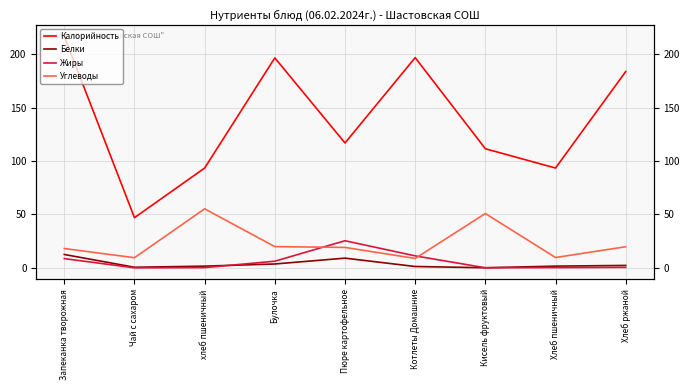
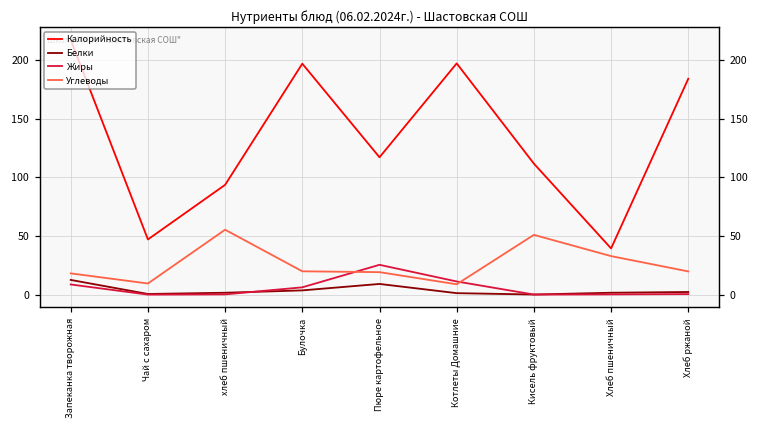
Калорийность, Хлеб пшеничный: 94 -> 39
Углеводы, Хлеб пшеничный: 10 -> 33
